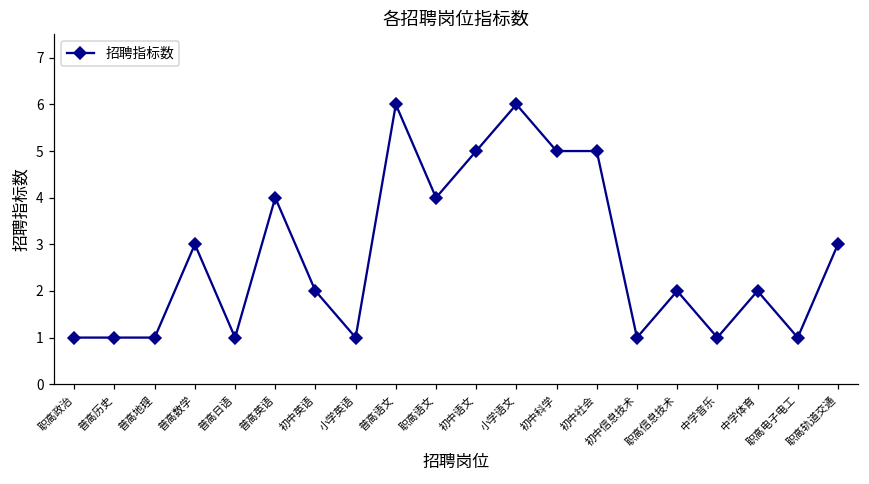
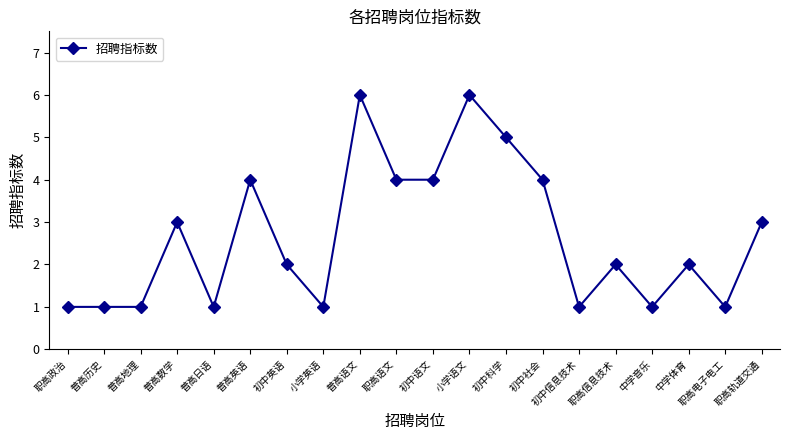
初中语文: 5 -> 4
初中社会: 5 -> 4
